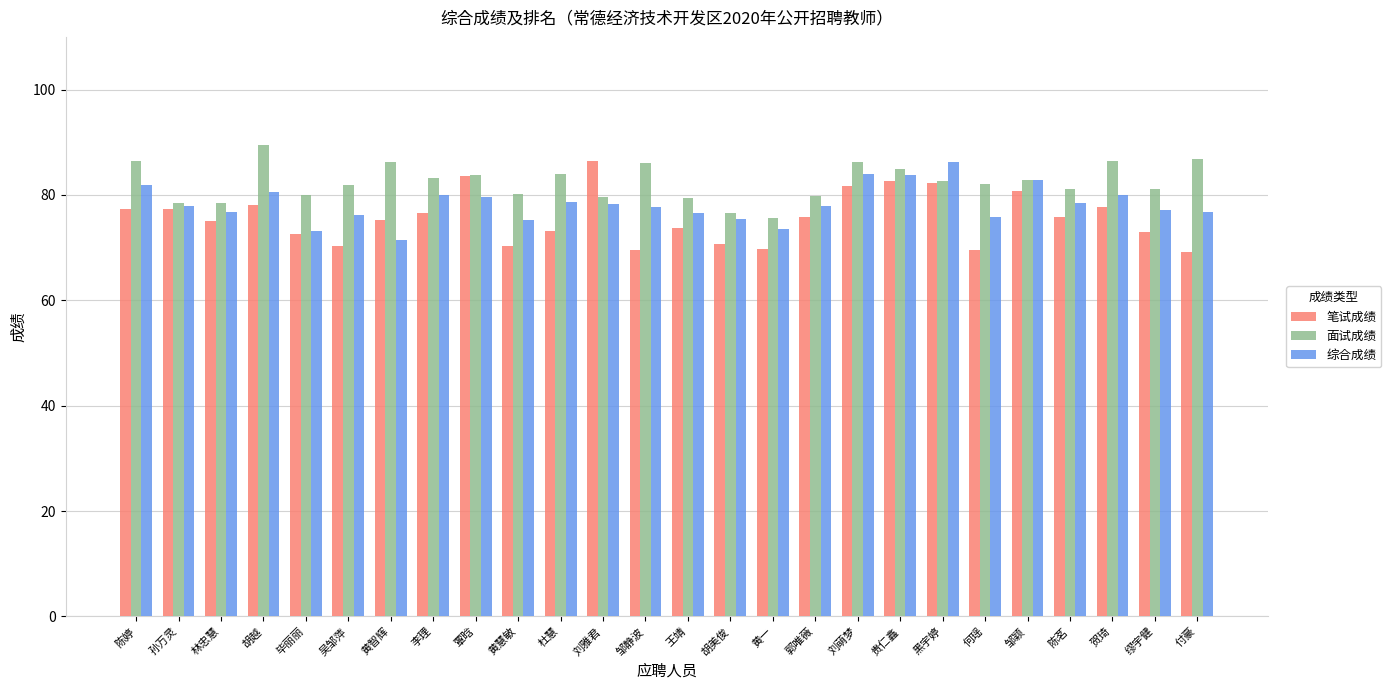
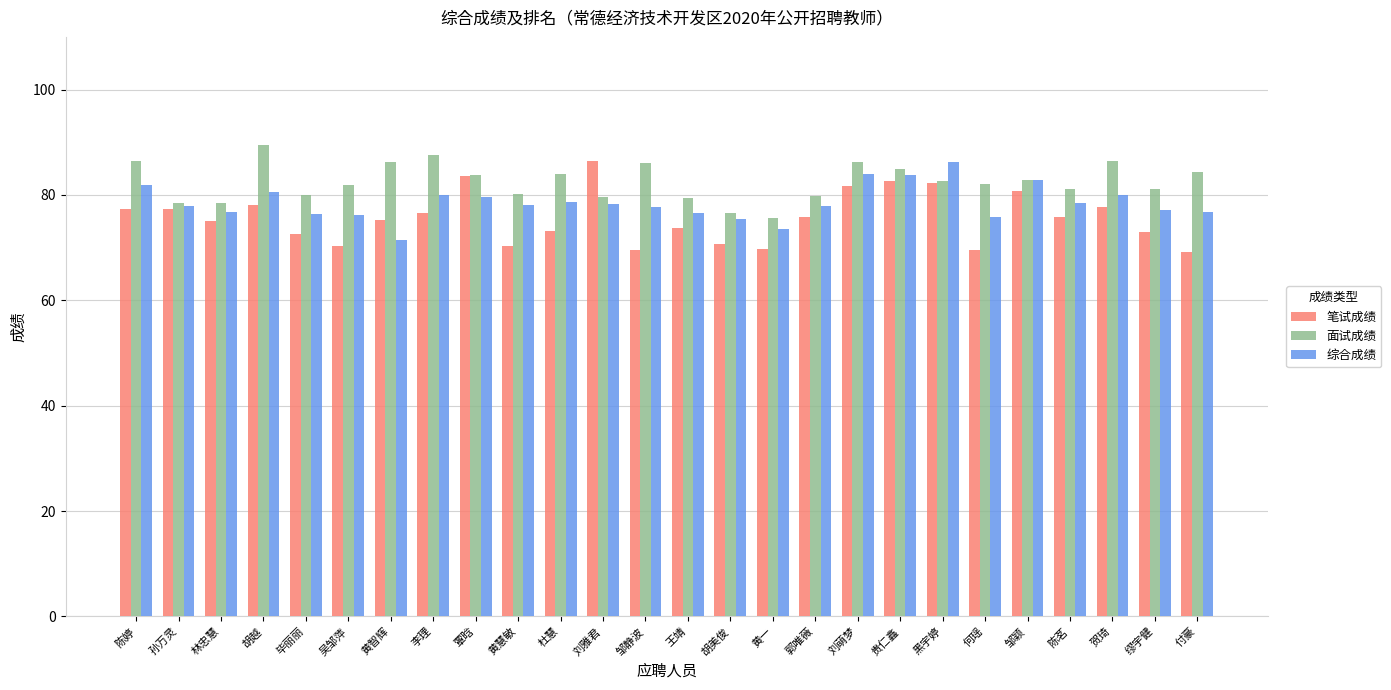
综合成绩, 毕丽丽: 73 -> 76
面试成绩, 李理: 83 -> 88
综合成绩, 黄慧敏: 75 -> 78
面试成绩, 付豪: 87 -> 84
